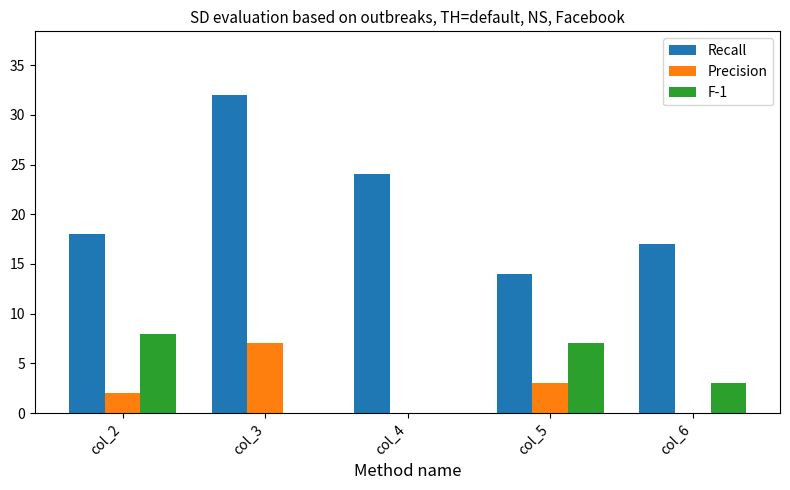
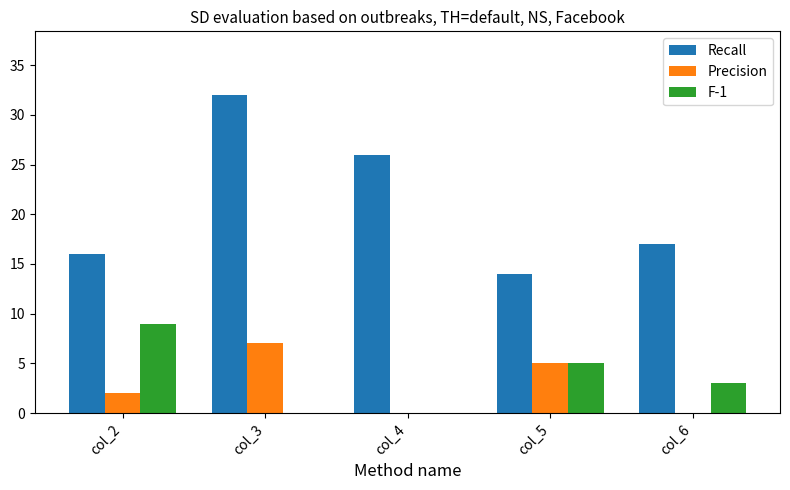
Recall, col_2: 18 -> 16
F-1, col_2: 8 -> 9
Recall, col_4: 24 -> 26
Precision, col_5: 3 -> 5
F-1, col_5: 7 -> 5
